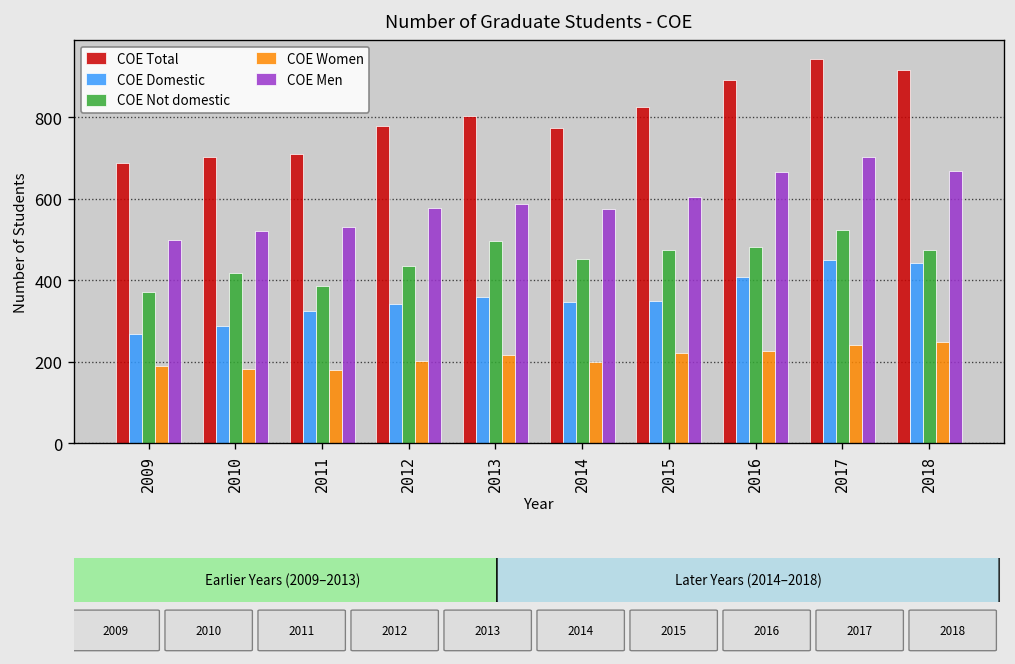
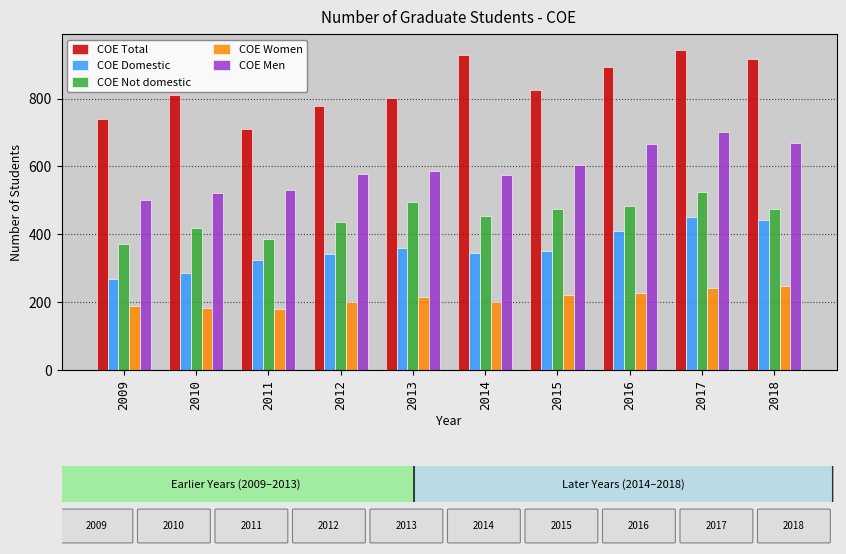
COE Total, 2009: 690 -> 740
COE Total, 2010: 700 -> 810
COE Total, 2014: 770 -> 930
